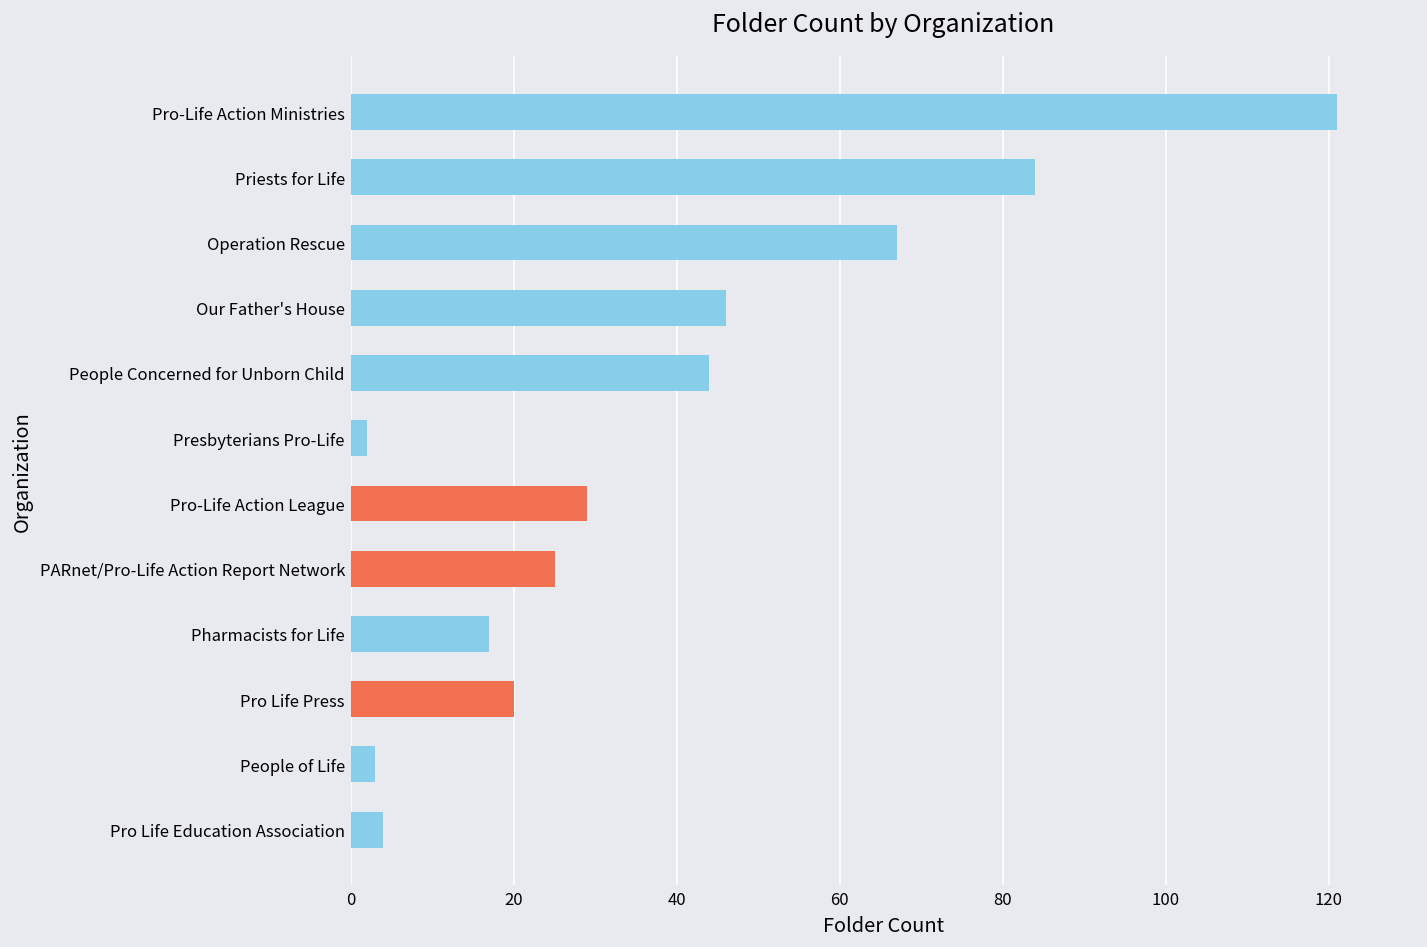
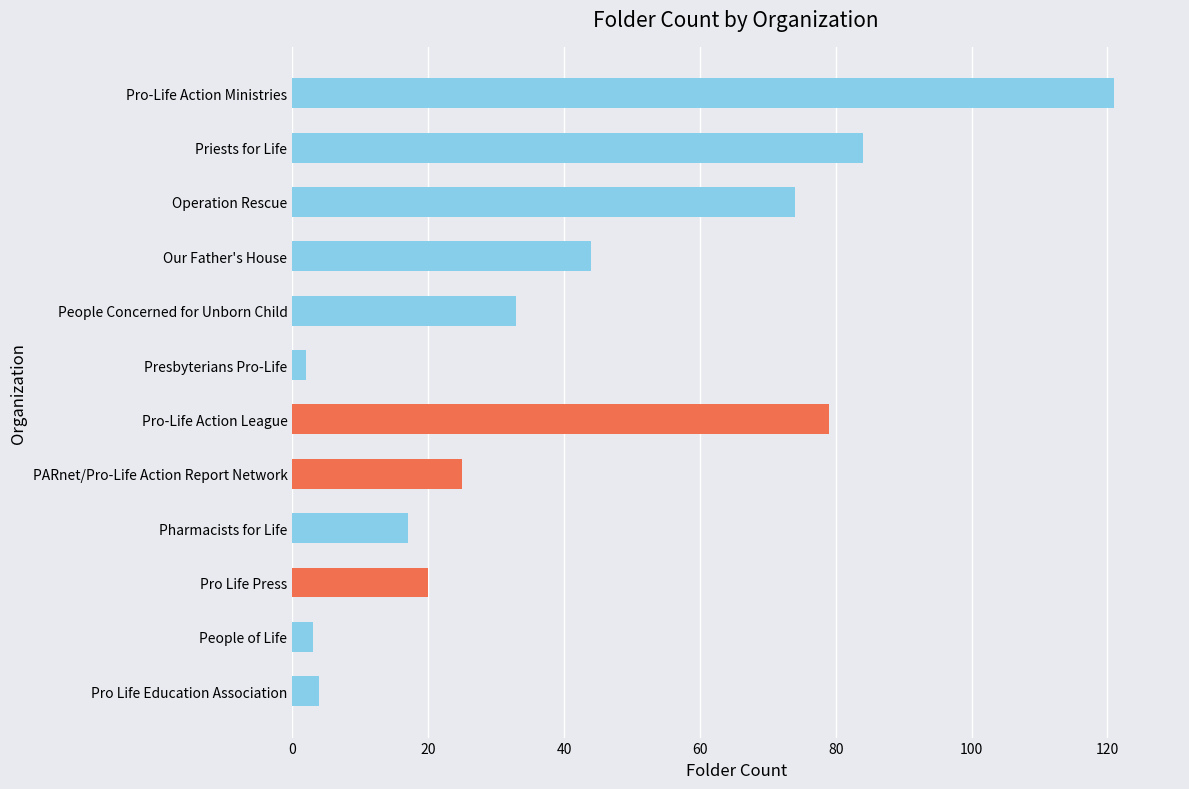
Operation Rescue: 67 -> 74
Our Father's House: 46 -> 44
People Concerned for Unborn Child: 44 -> 33
Pro-Life Action League: 29 -> 79
